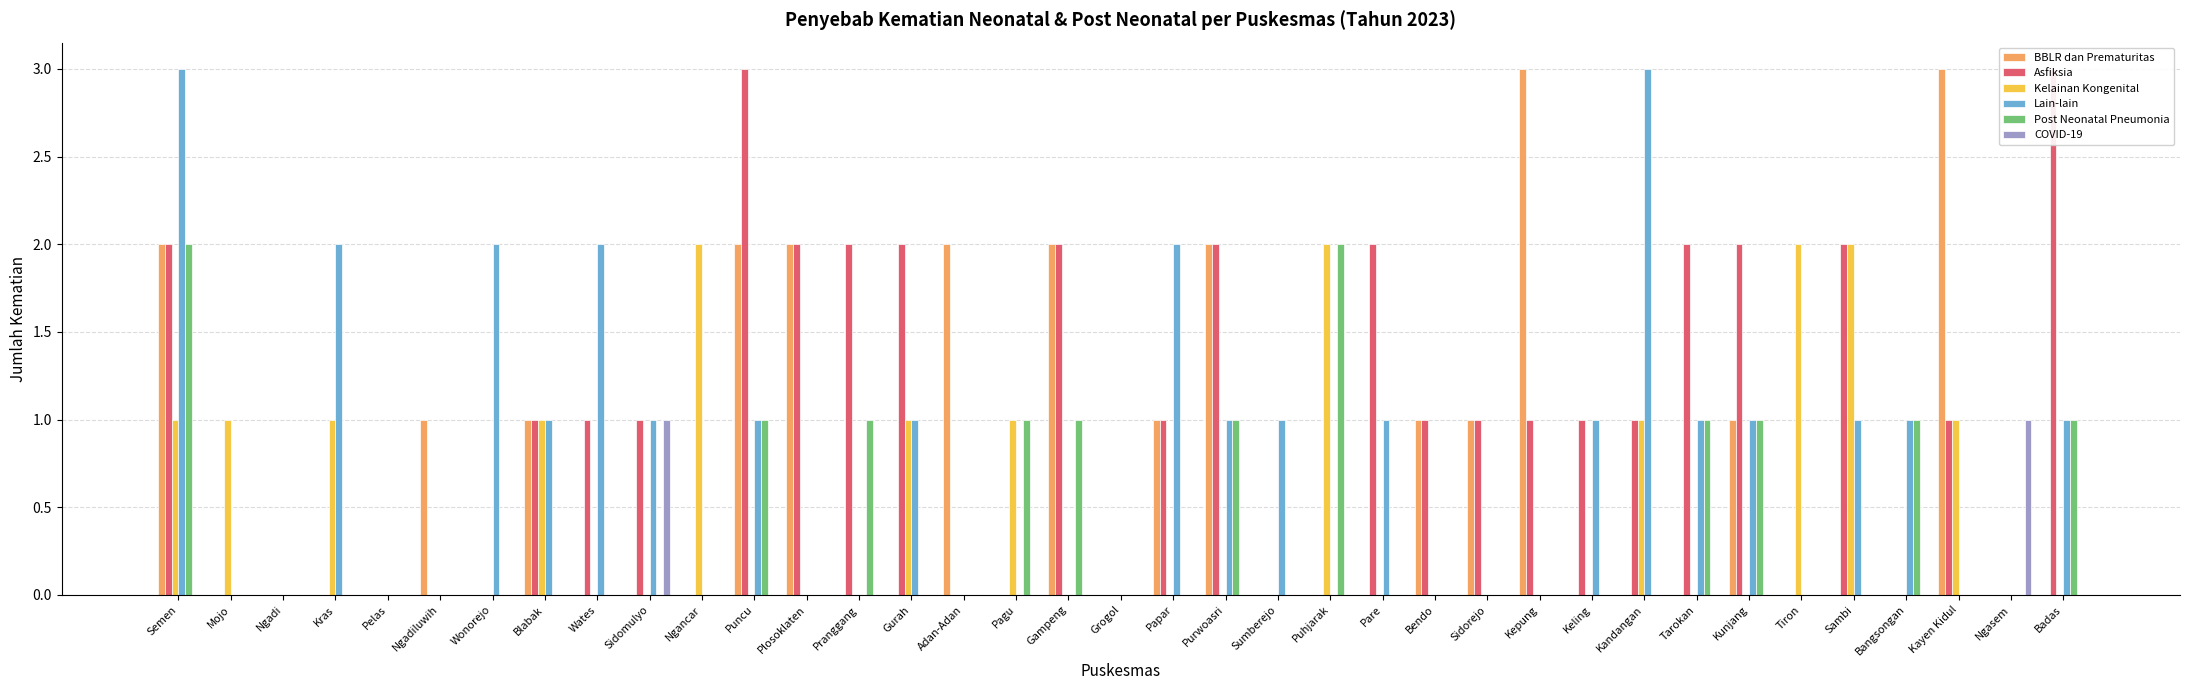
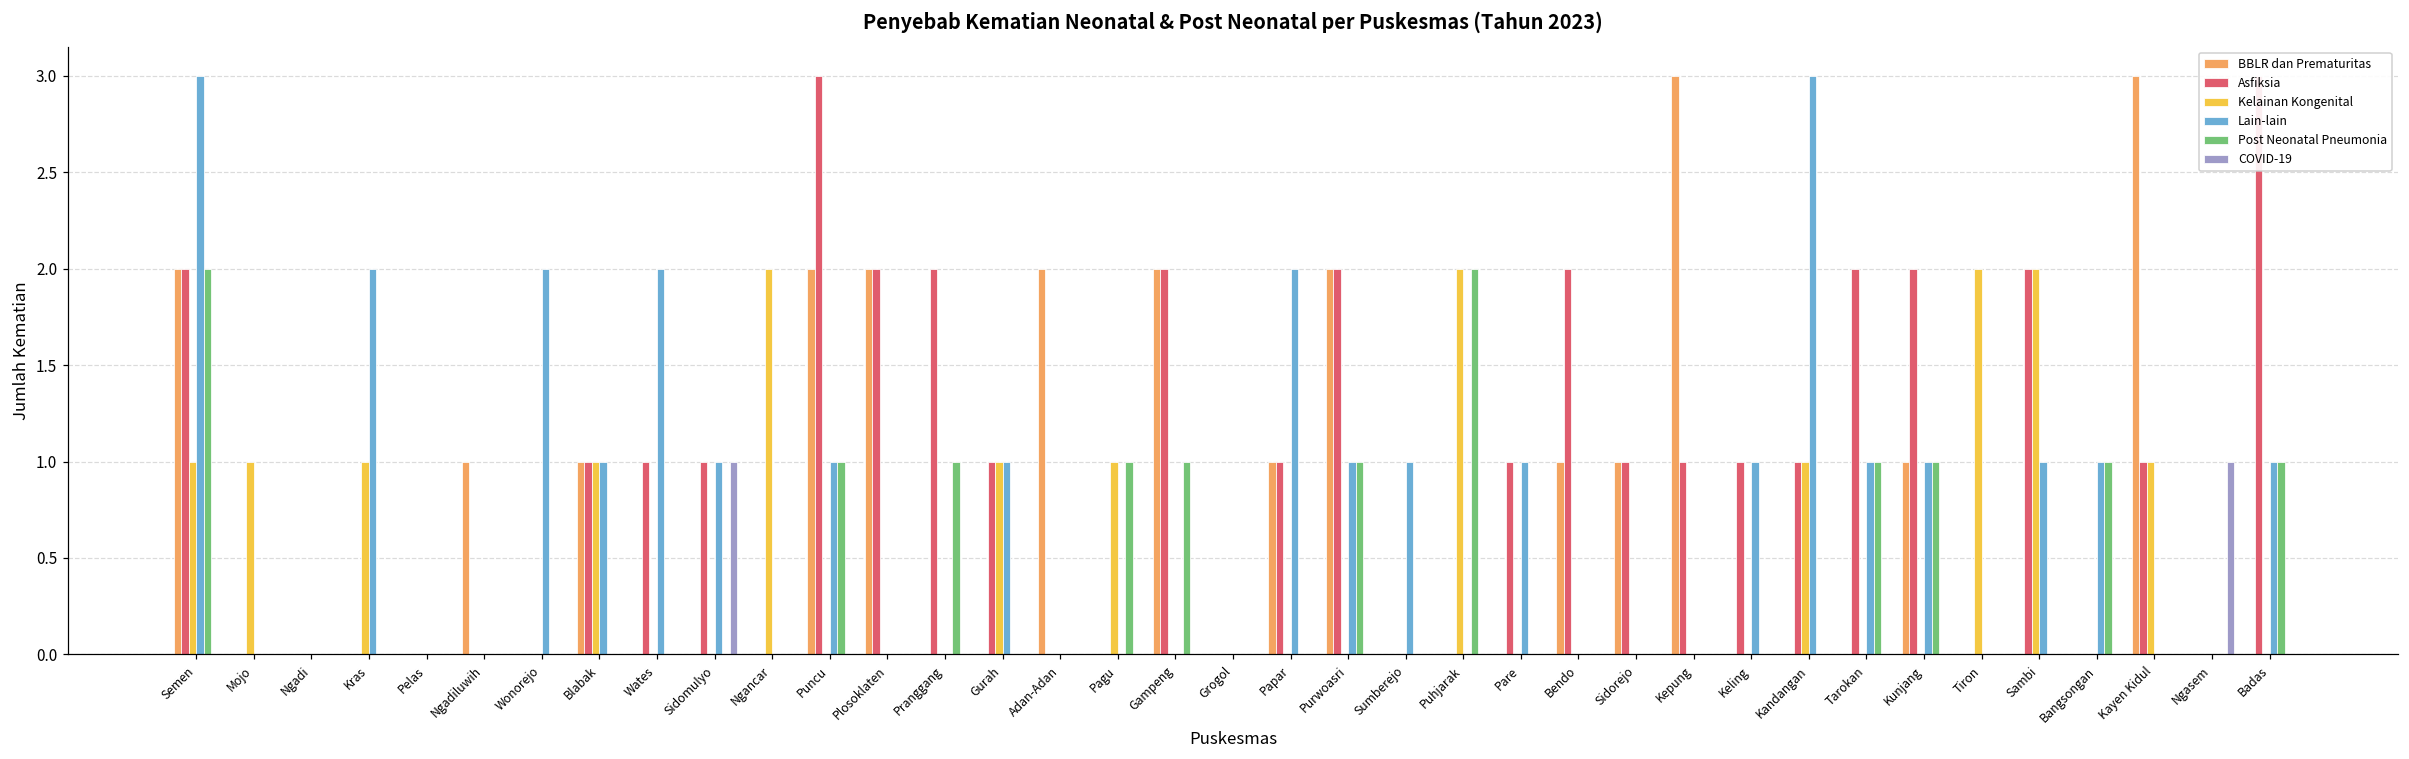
Asfiksia, Gurah: 2 -> 1
Asfiksia, Pare: 2 -> 1
Asfiksia, Bendo: 1 -> 2
